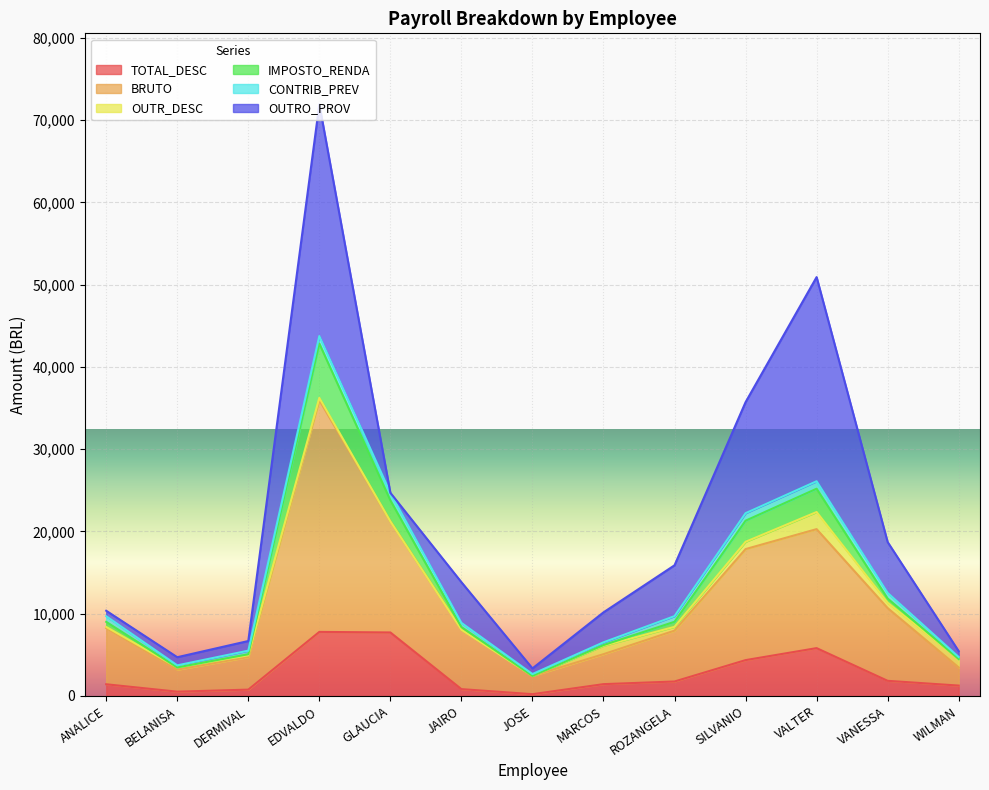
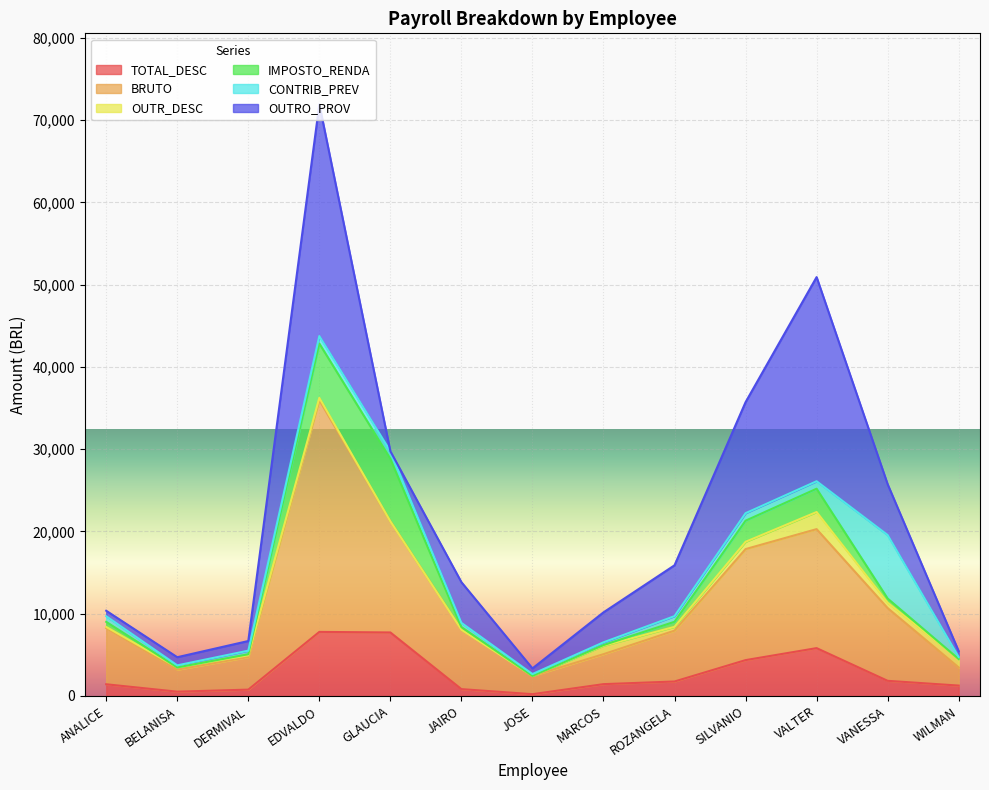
IMPOSTO_RENDA, GLAUCIA: 3,000 -> 8,000
CONTRIB_PREV, VANESSA: 1,000 -> 8,000
